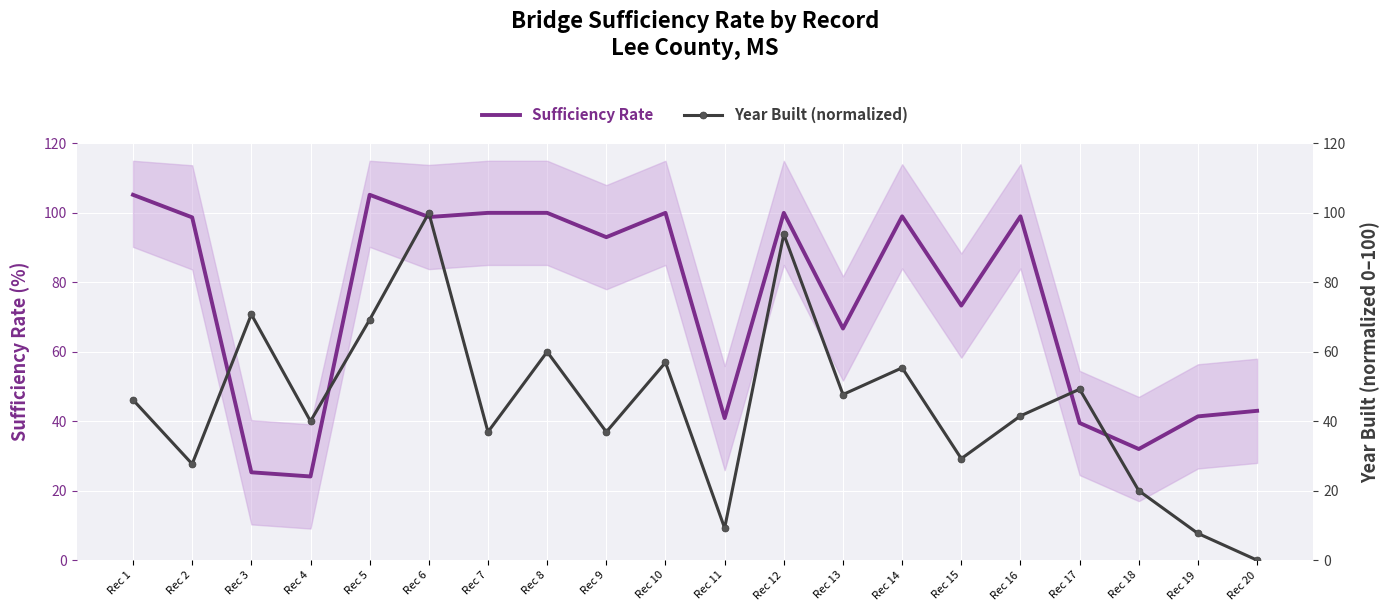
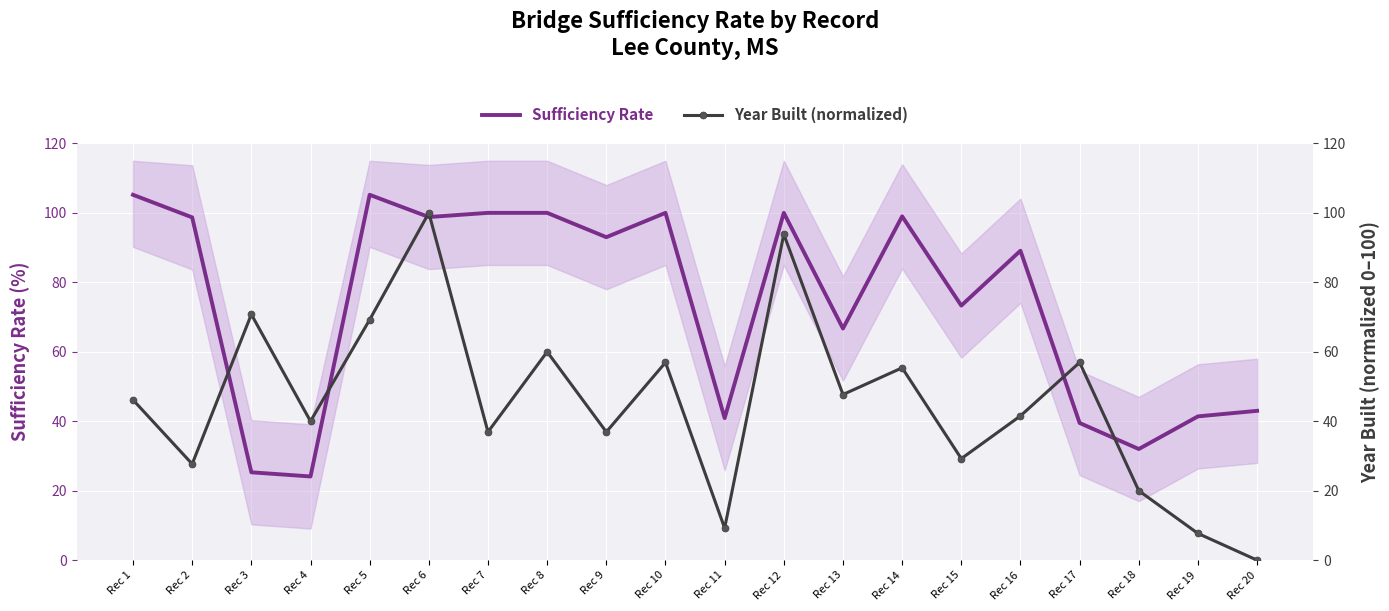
Sufficiency Rate, Rec 16: 99 -> 89
Year Built (normalized), Rec 17: 49 -> 57
